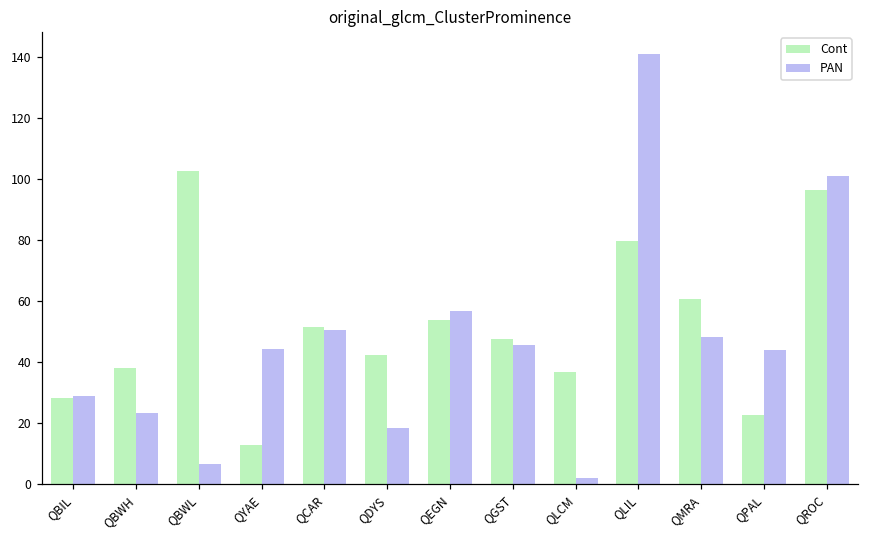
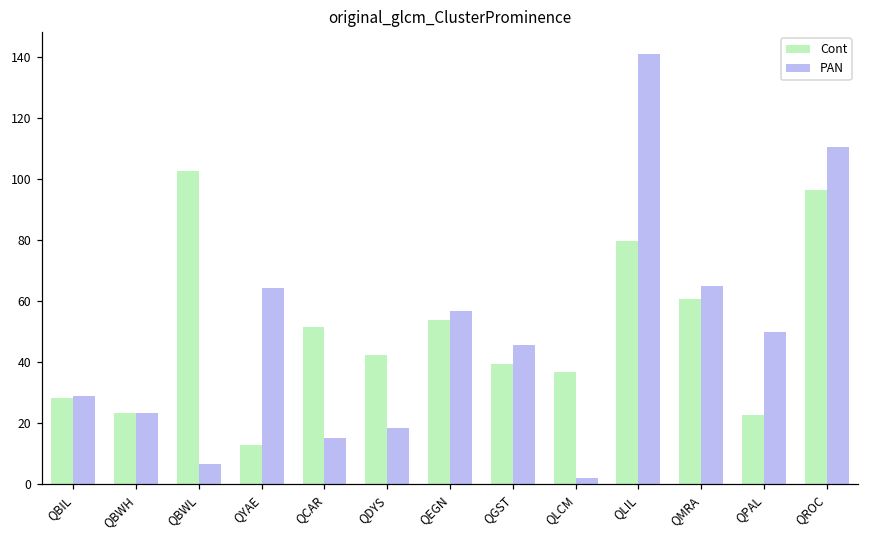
Cont, QBWH: 38 -> 23
PAN, QYAE: 44 -> 64
PAN, QCAR: 50 -> 15
Cont, QGST: 48 -> 39
PAN, QMRA: 48 -> 65
PAN, QPAL: 44 -> 50
PAN, QROC: 101 -> 110
